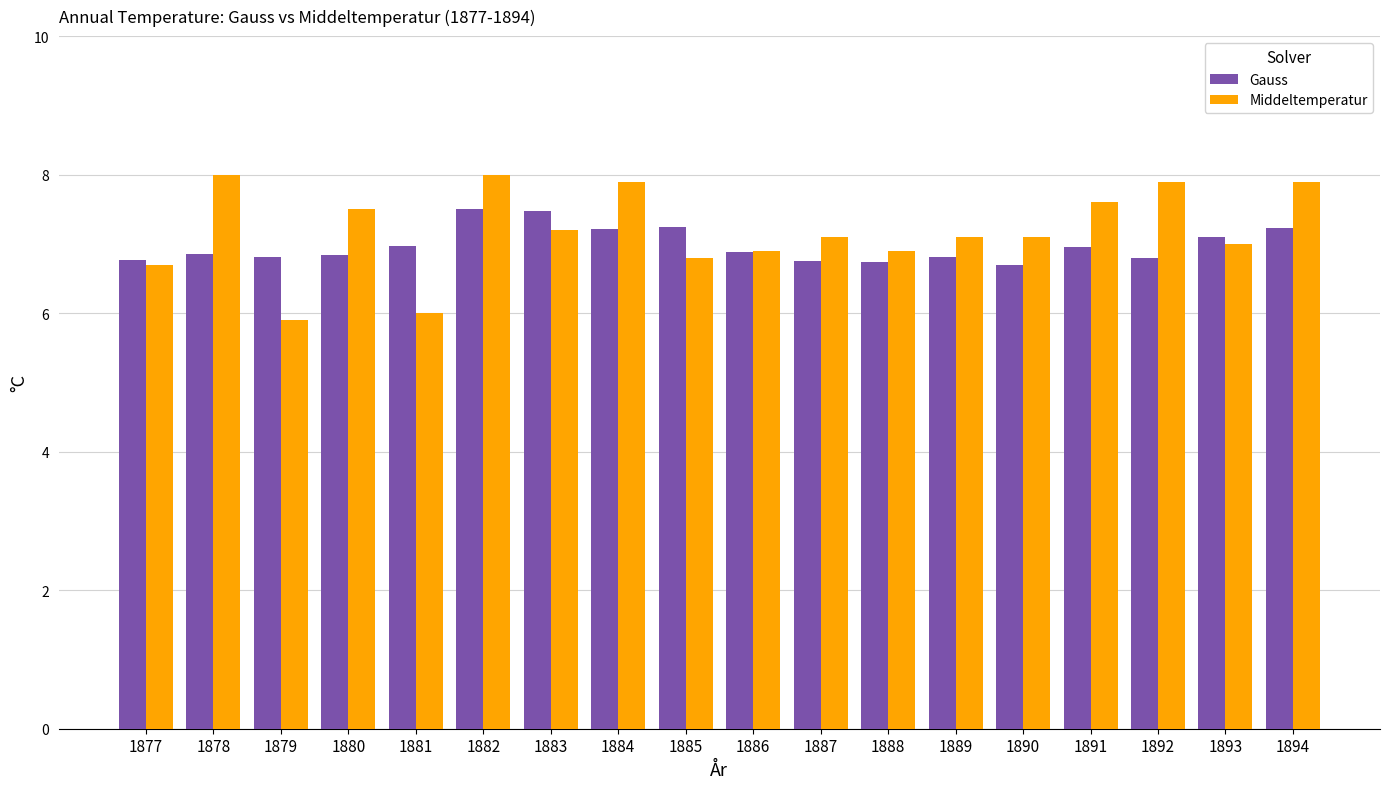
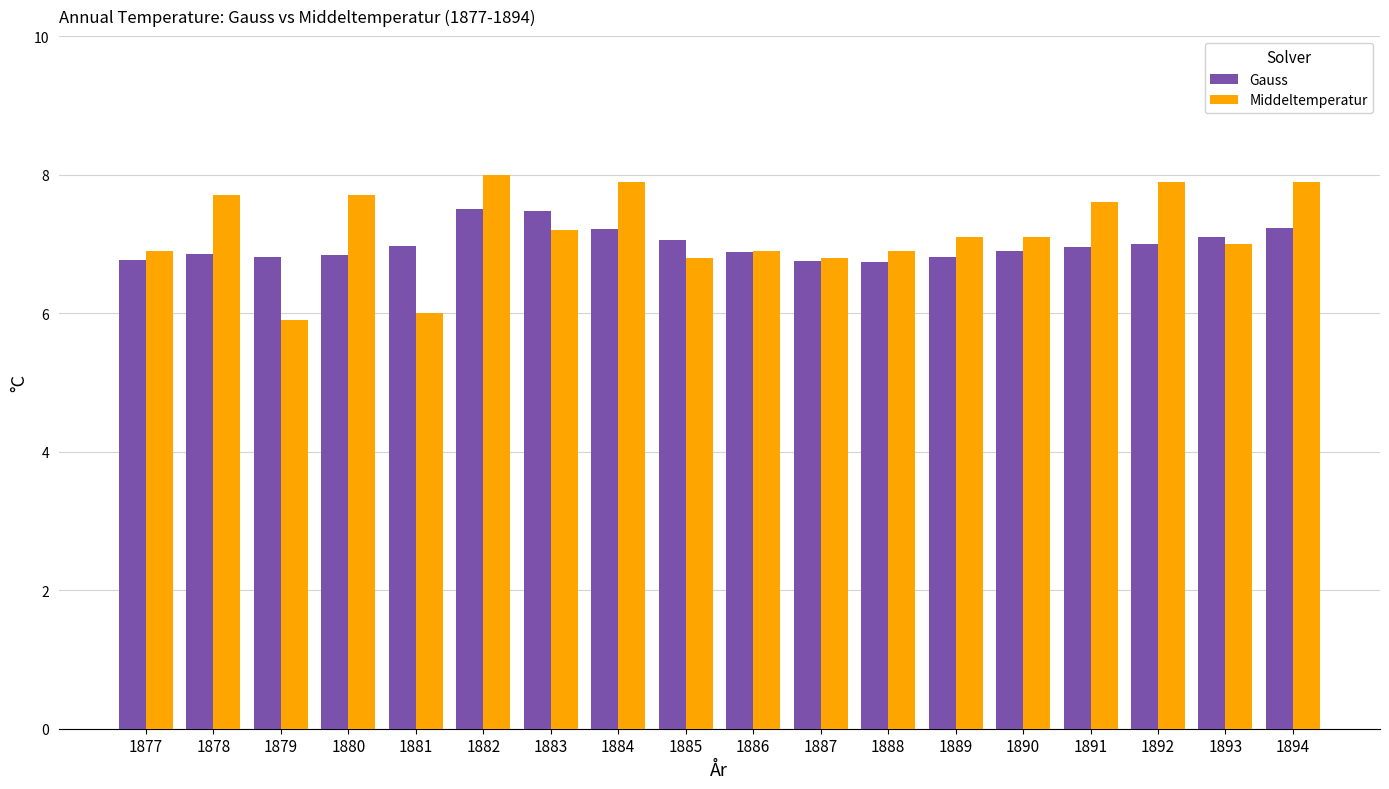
Middeltemperatur, 1877: 6.7 -> 6.9
Middeltemperatur, 1878: 8.0 -> 7.7
Middeltemperatur, 1880: 7.5 -> 7.7
Gauss, 1885: 7.3 -> 7.1
Middeltemperatur, 1887: 7.1 -> 6.8
Gauss, 1890: 6.7 -> 6.9
Gauss, 1892: 6.8 -> 7.0
